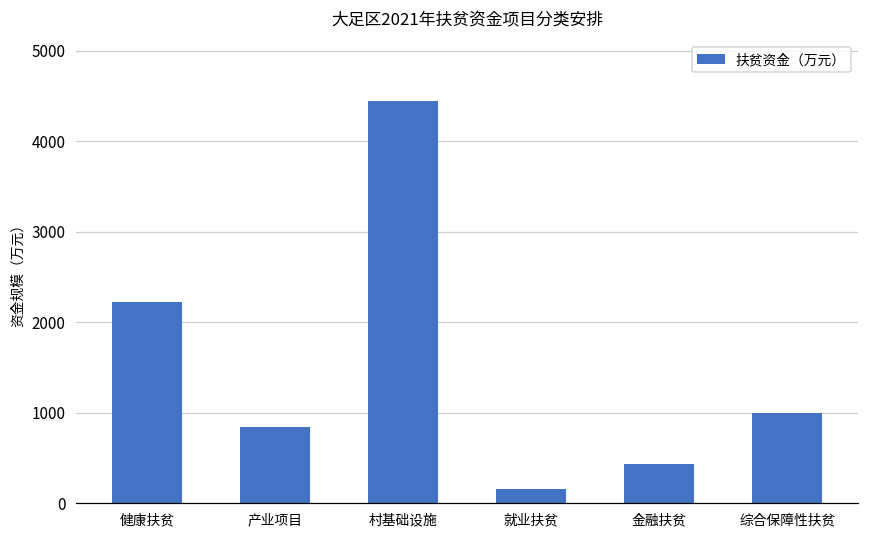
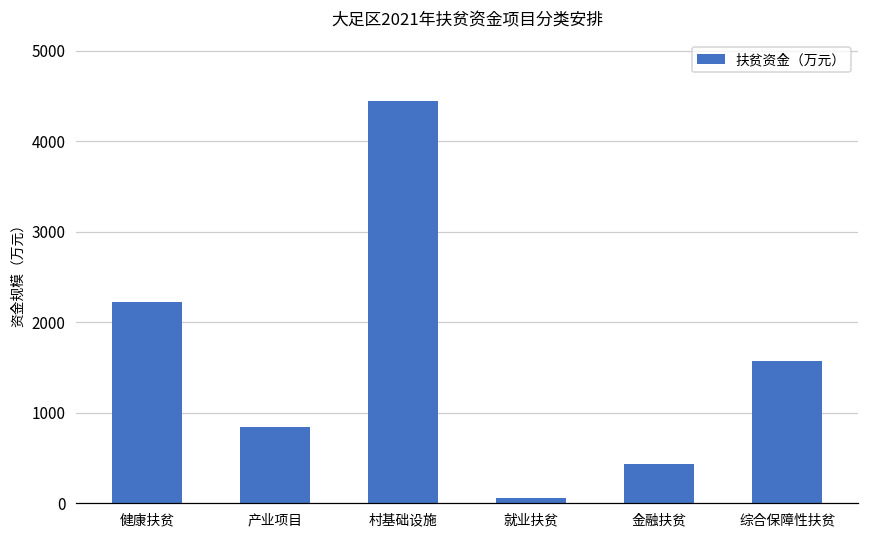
就业扶贫: 200 -> 100
综合保障性扶贫: 1000 -> 1600
